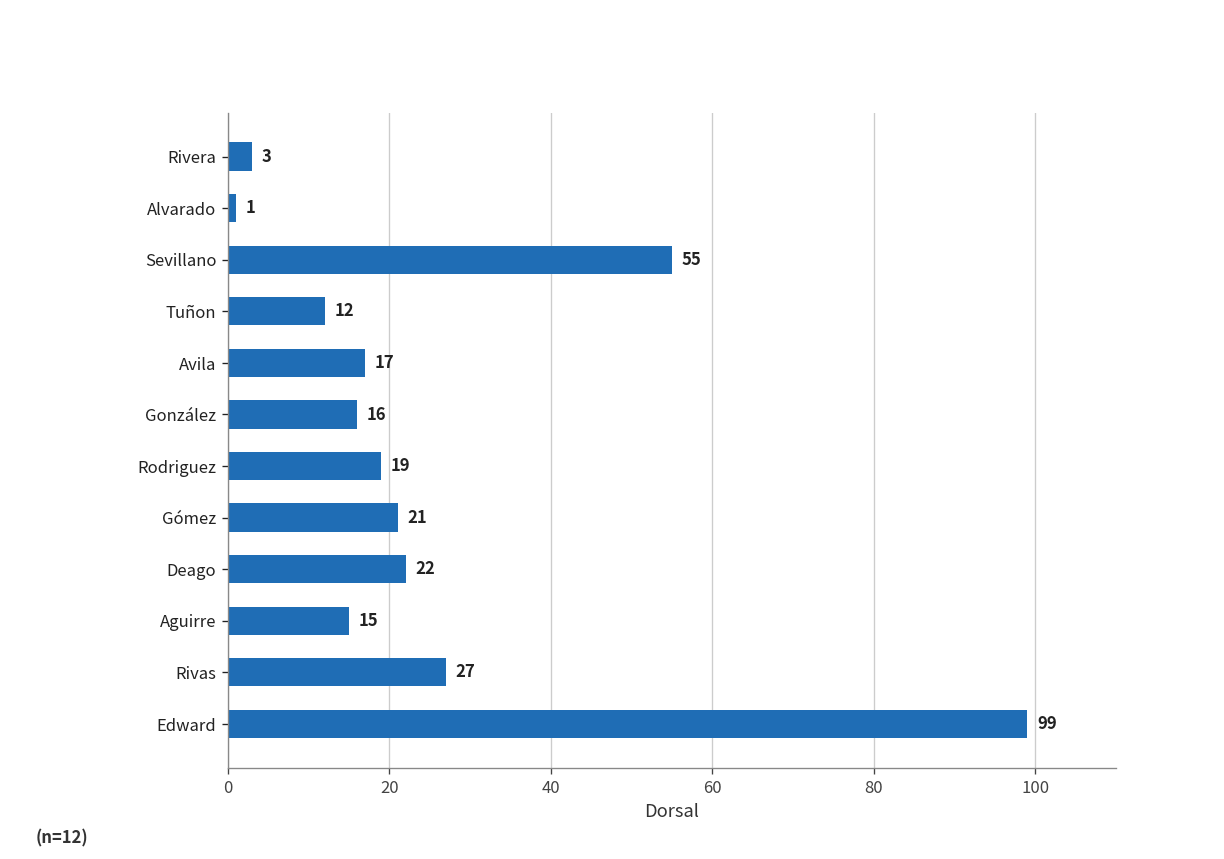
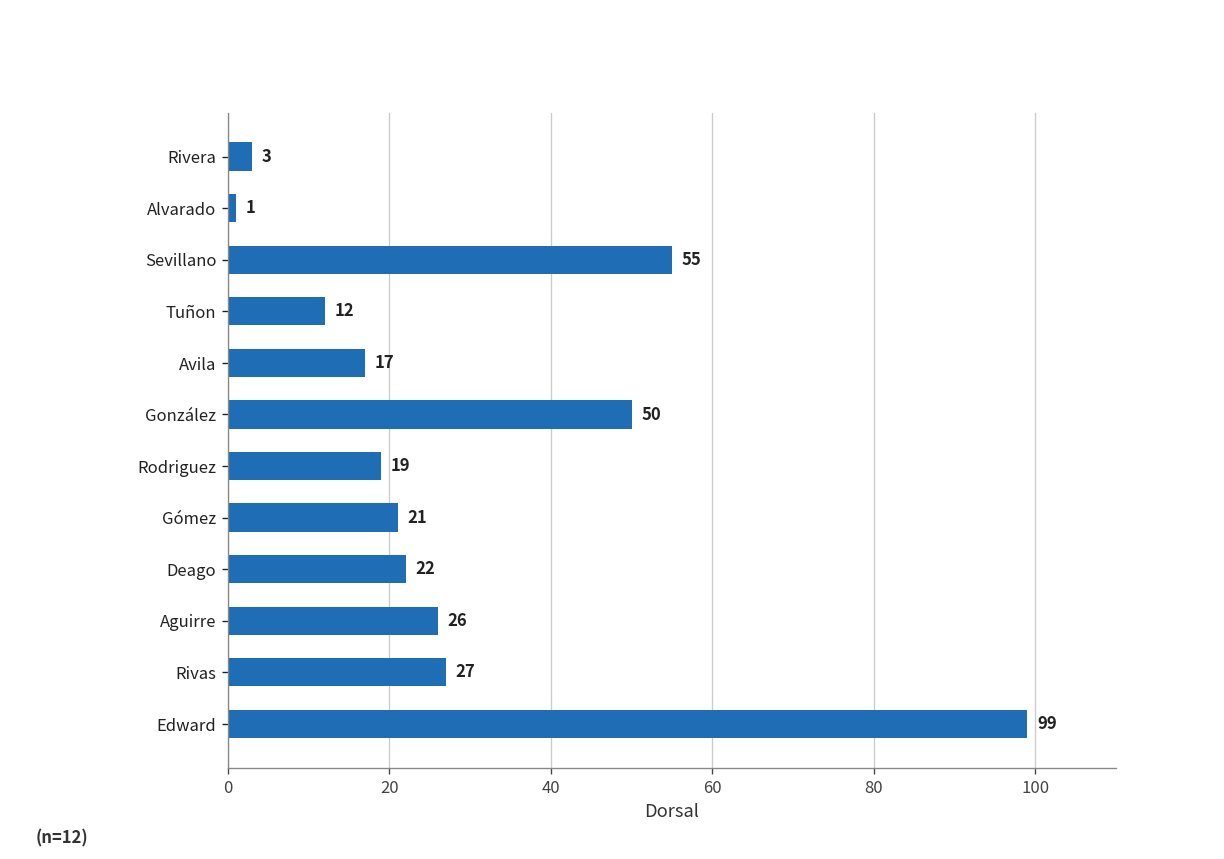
González: 16 -> 50
Aguirre: 15 -> 26
